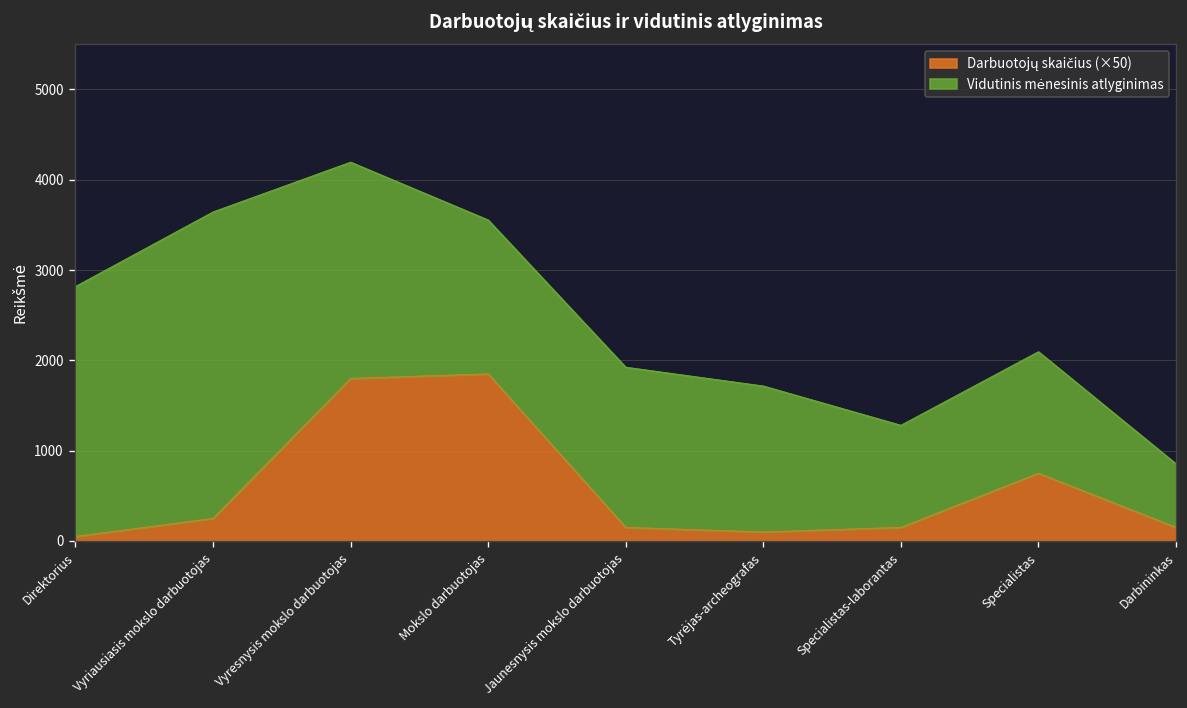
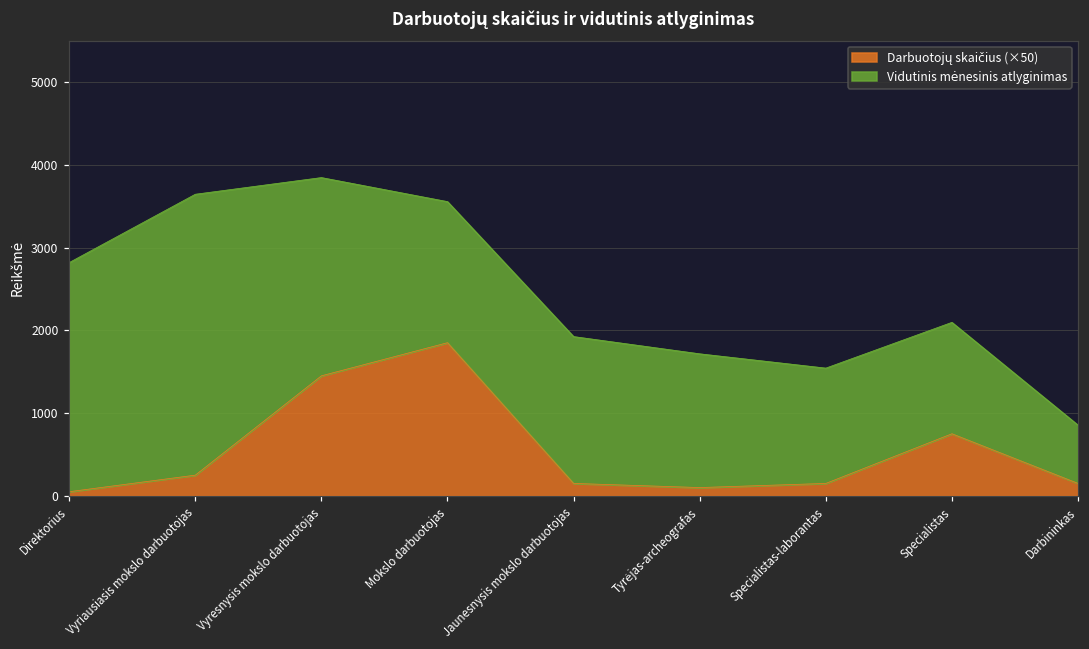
Darbuotojų skaičius (×50), Vyresnysis mokslo darbuotojas: 1800 -> 1500
Vidutinis mėnesinis atlyginimas, Specialistas-laborantas: 1100 -> 1400
